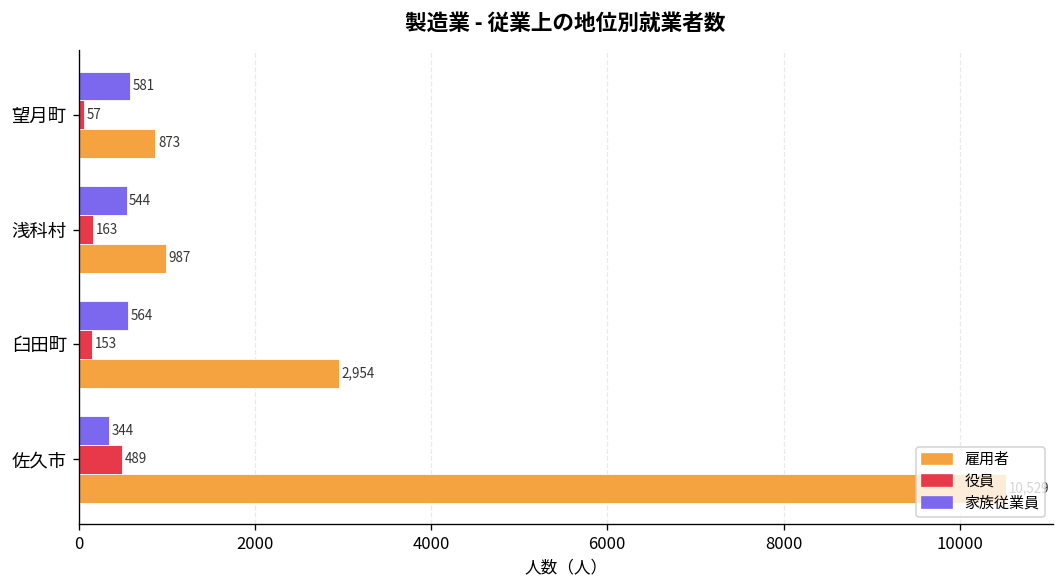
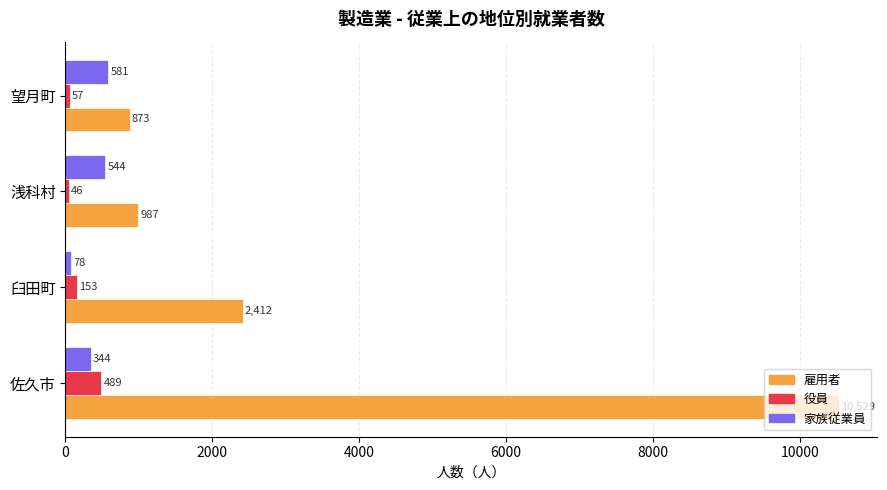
役員, 浅科村: 163 -> 46
家族従業員, 臼田町: 564 -> 78
雇用者, 臼田町: 2,954 -> 2,412
